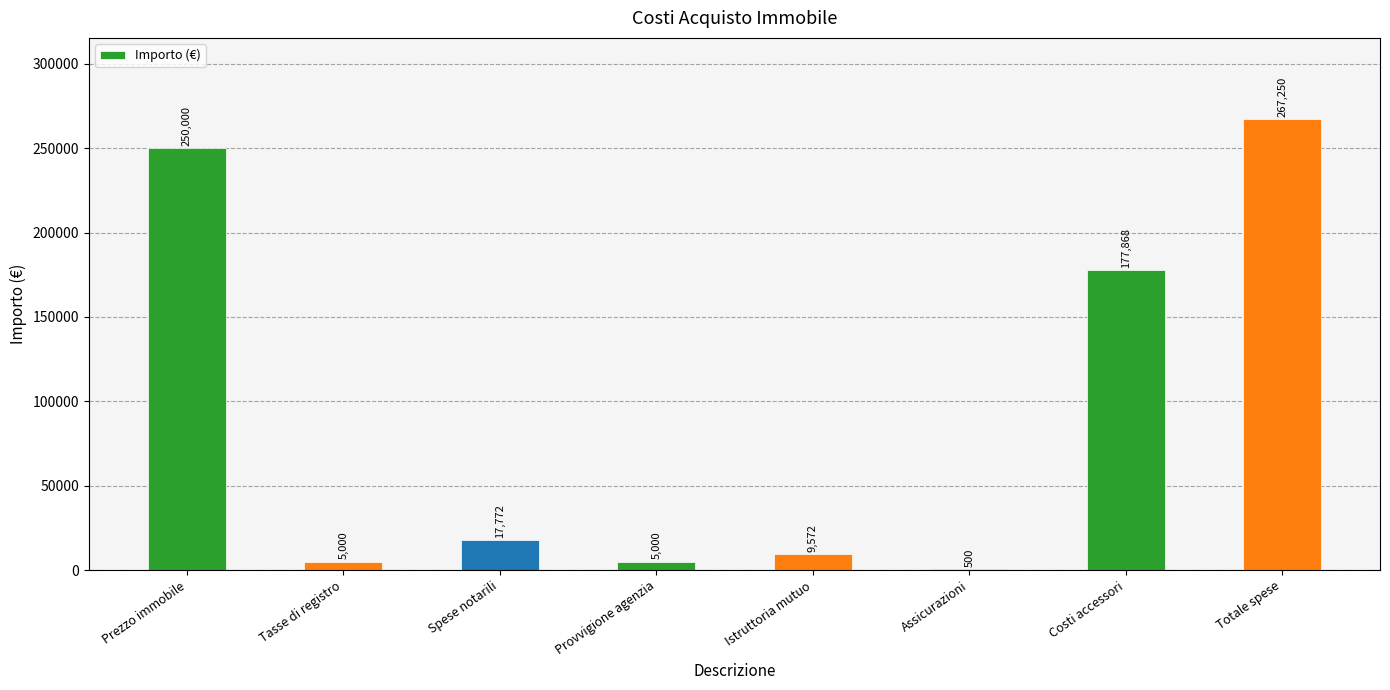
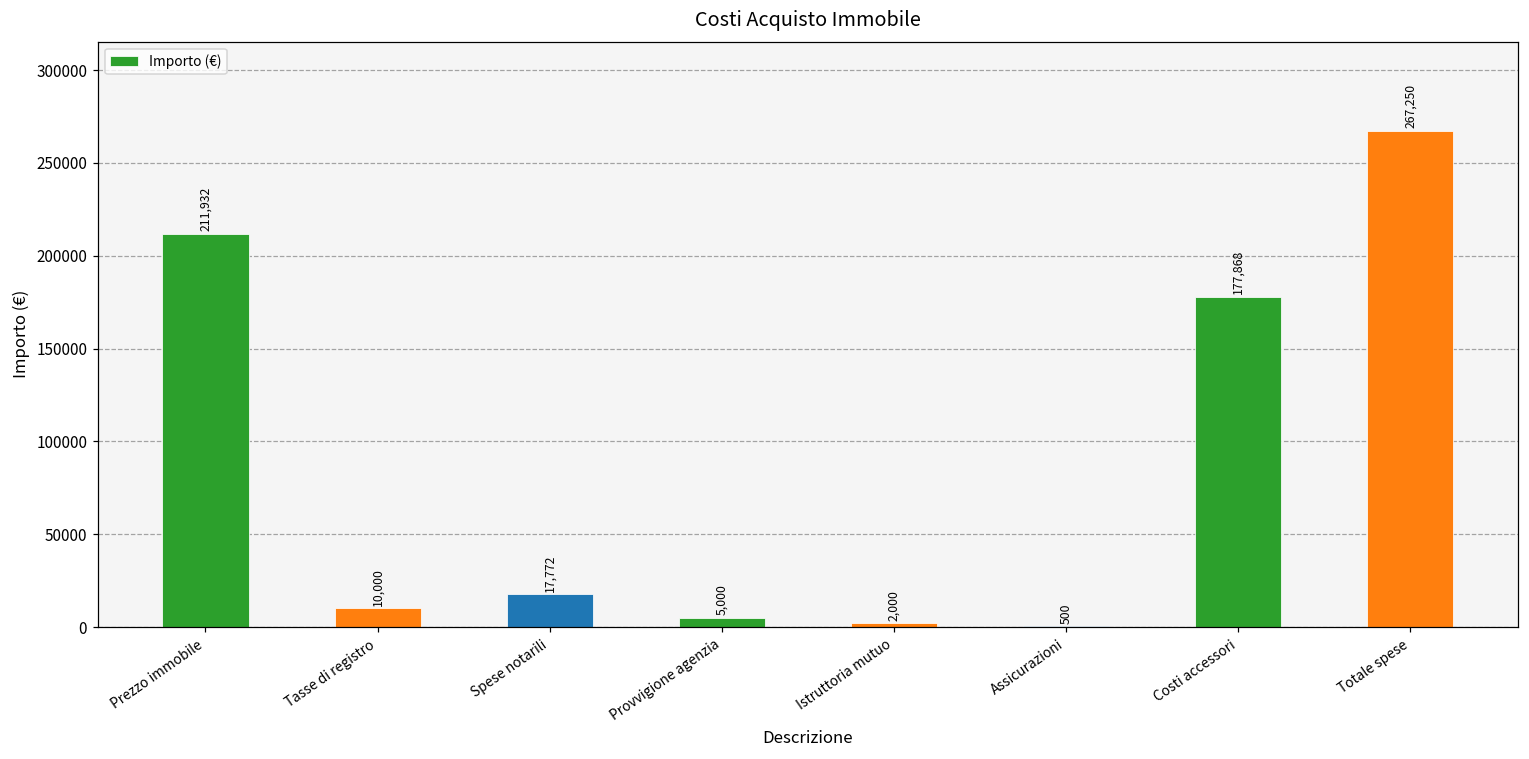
Prezzo immobile: 250,000 -> 211,932
Tasse di registro: 5,000 -> 10,000
Istruttoria mutuo: 9,572 -> 2,000
